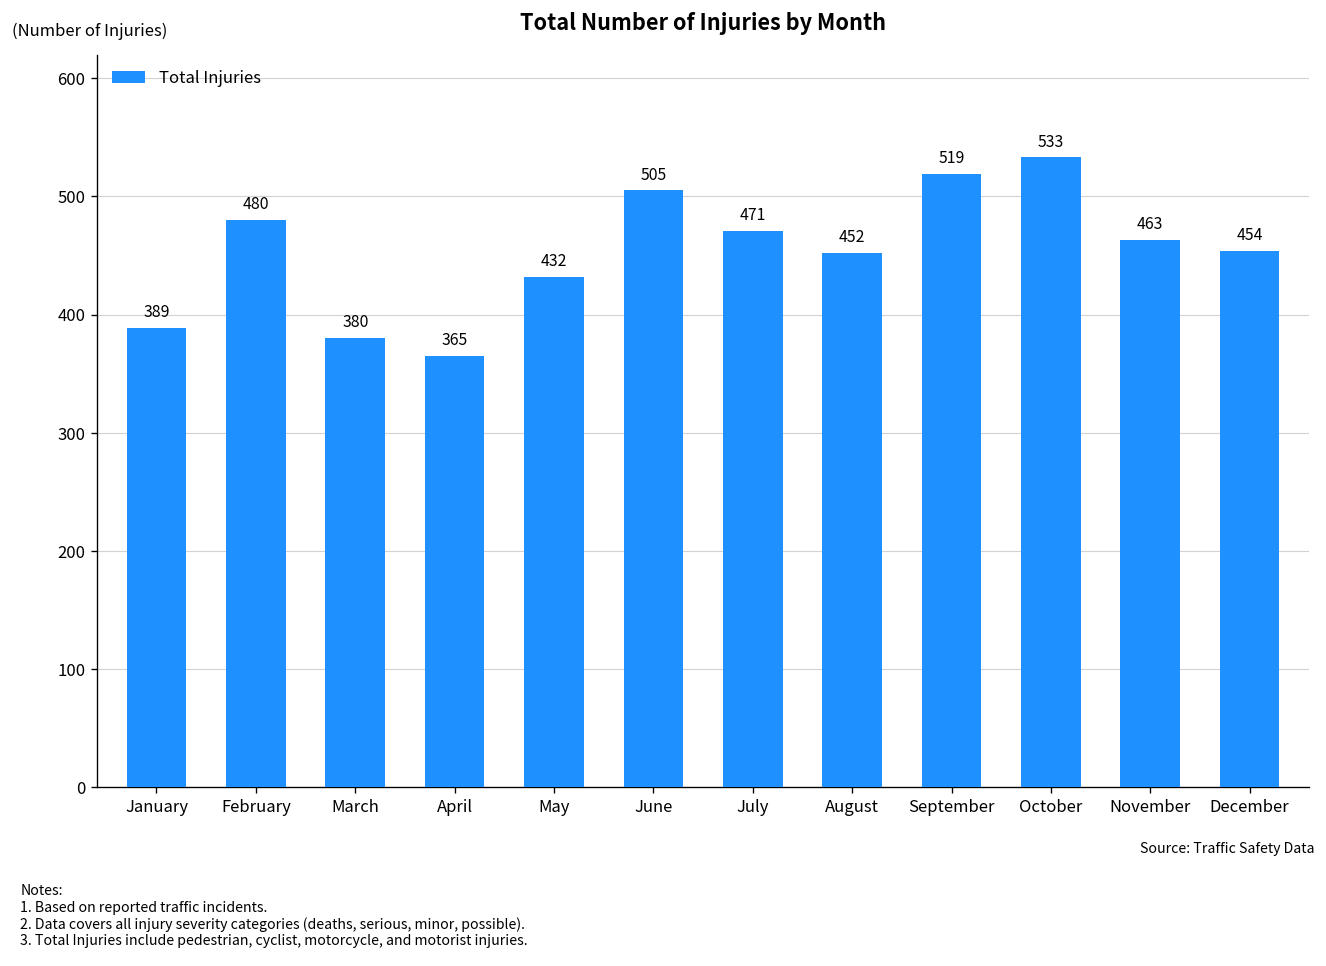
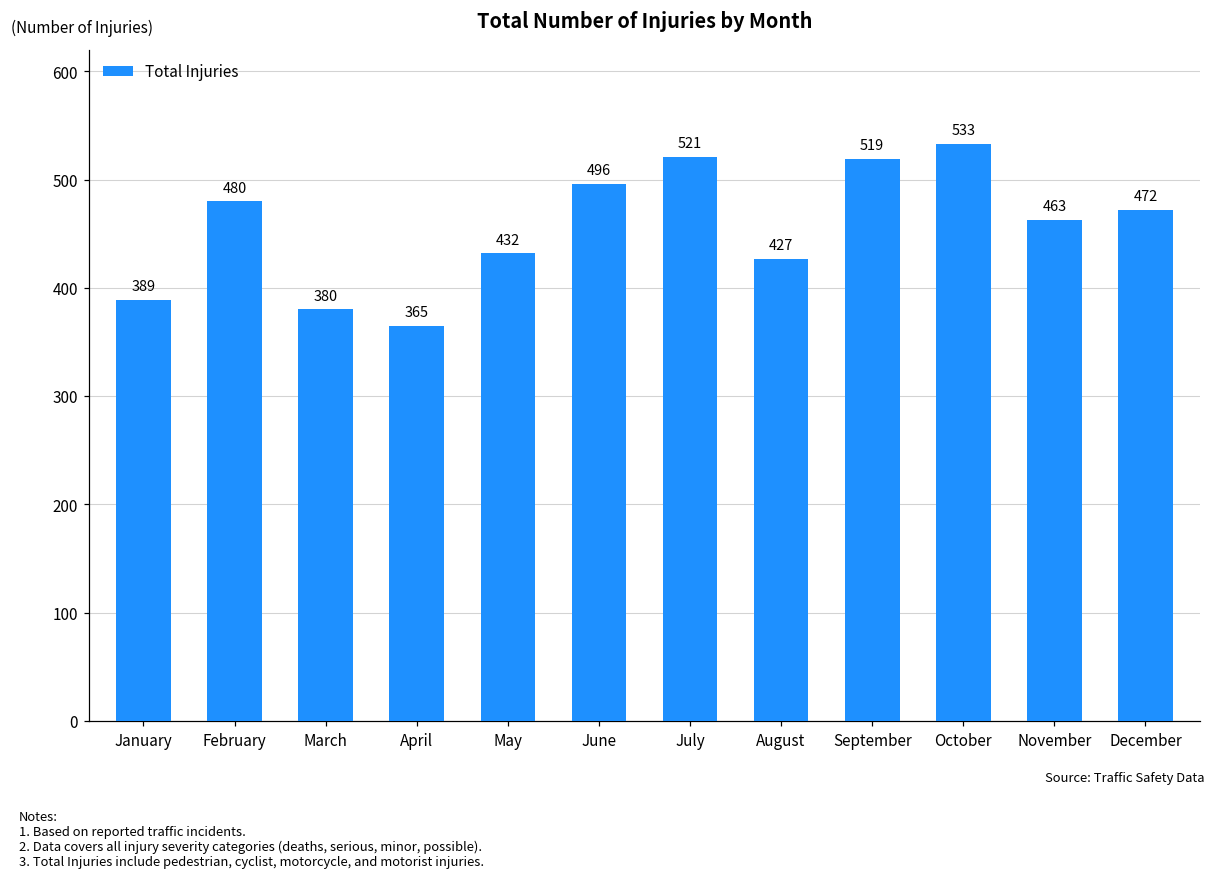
June: 505 -> 496
July: 471 -> 521
August: 452 -> 427
December: 454 -> 472
